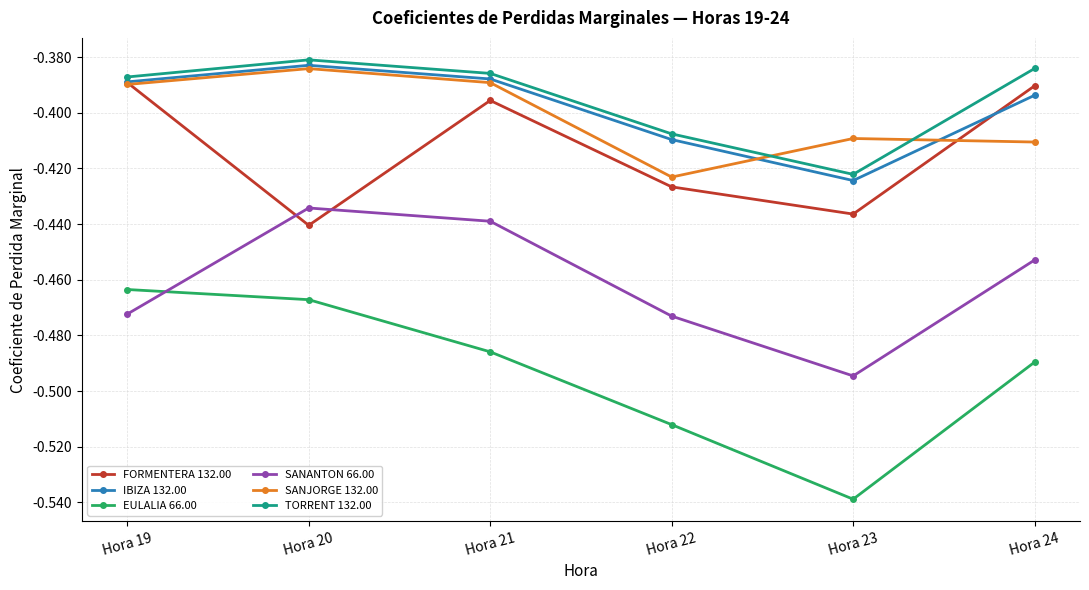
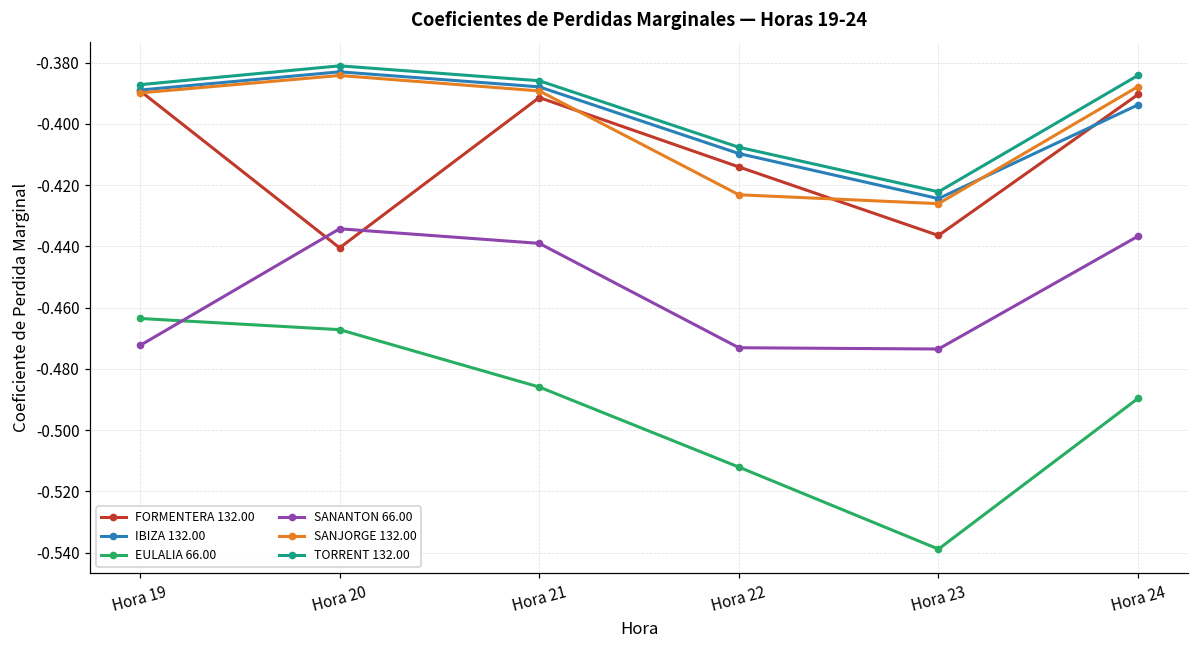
FORMENTERA 132.00, Hora 21: -0.396 -> -0.391
FORMENTERA 132.00, Hora 22: -0.427 -> -0.414
SANANTON 66.00, Hora 23: -0.495 -> -0.474
SANJORGE 132.00, Hora 23: -0.409 -> -0.426
SANANTON 66.00, Hora 24: -0.453 -> -0.437
SANJORGE 132.00, Hora 24: -0.411 -> -0.388
